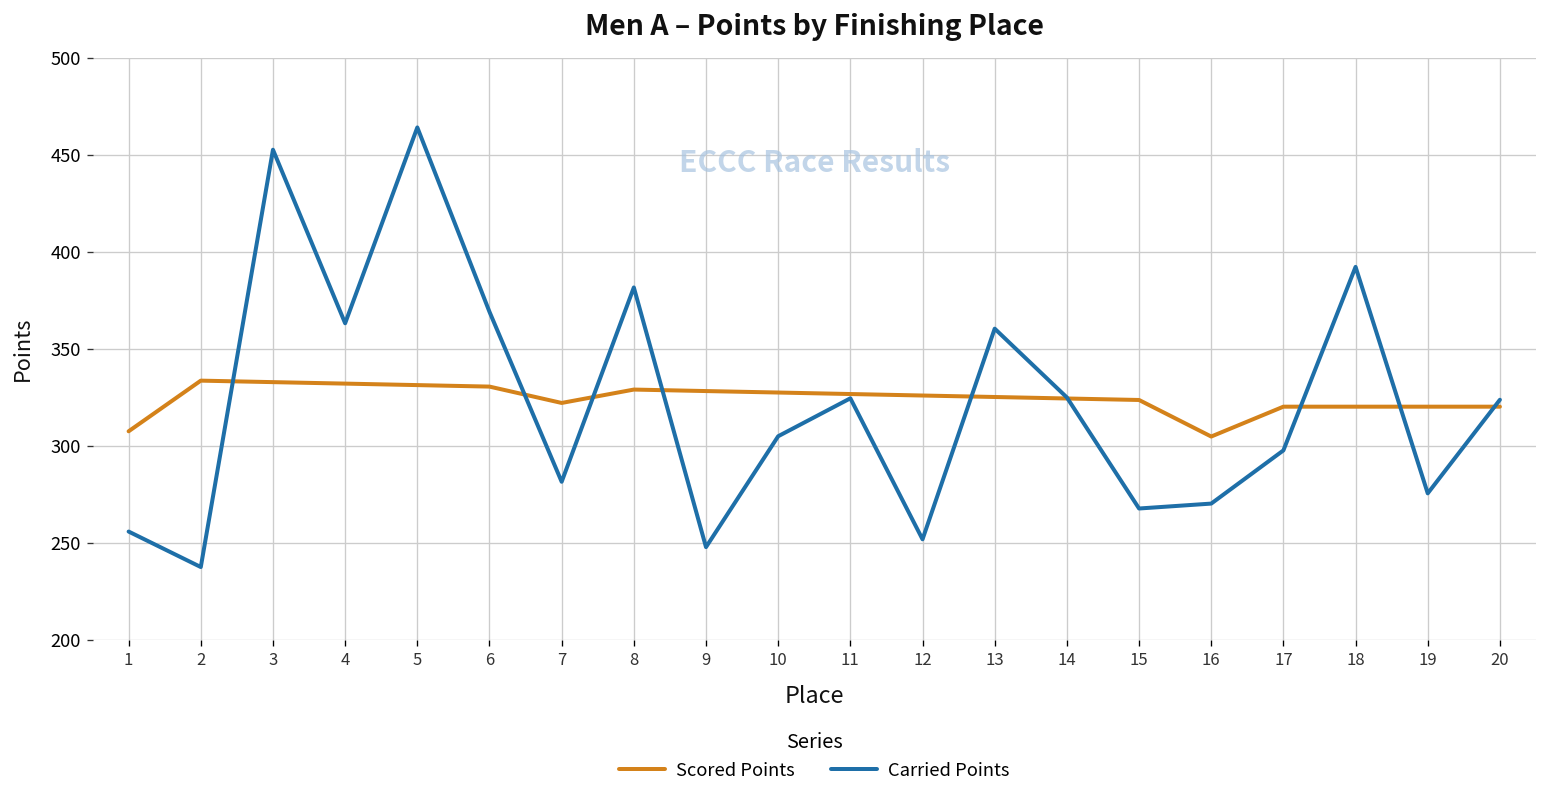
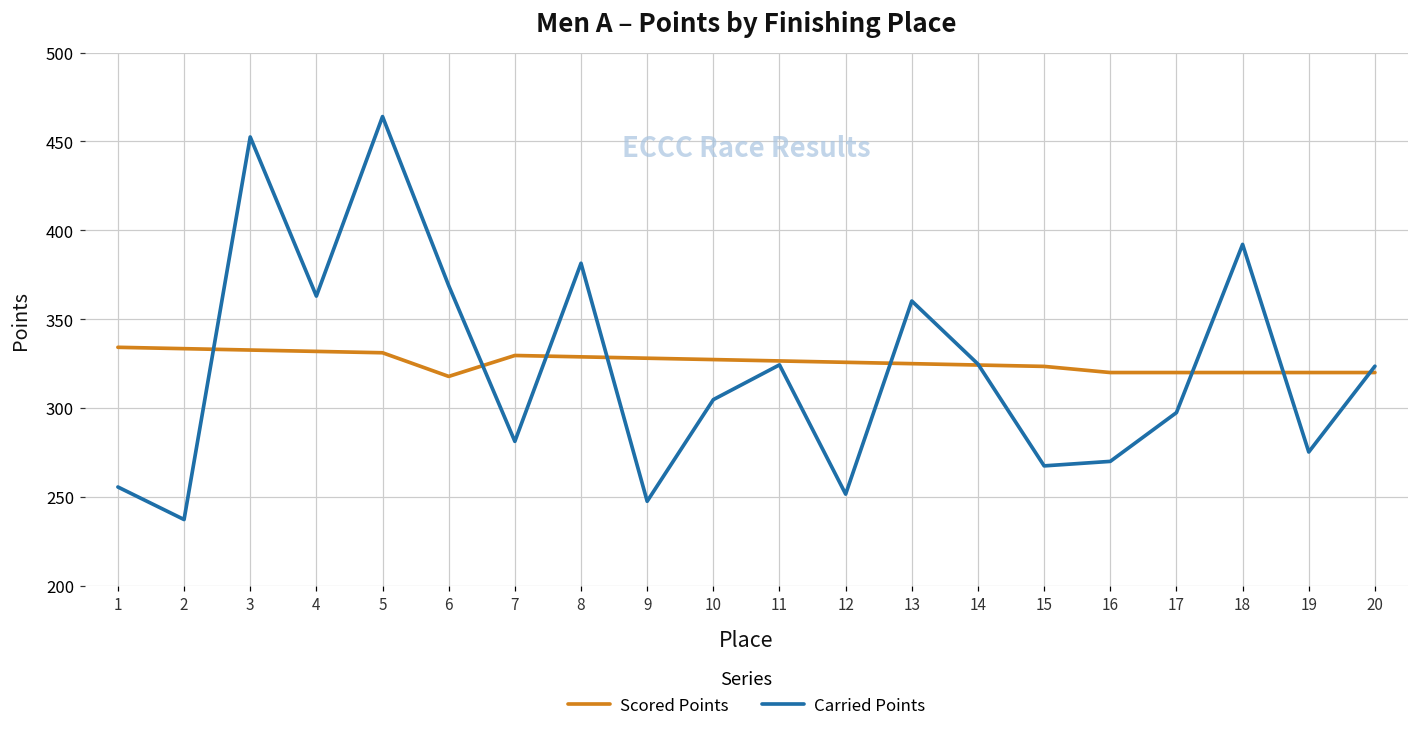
Scored Points, 1: 307 -> 334
Scored Points, 6: 330 -> 318
Scored Points, 7: 322 -> 330
Scored Points, 16: 305 -> 320
